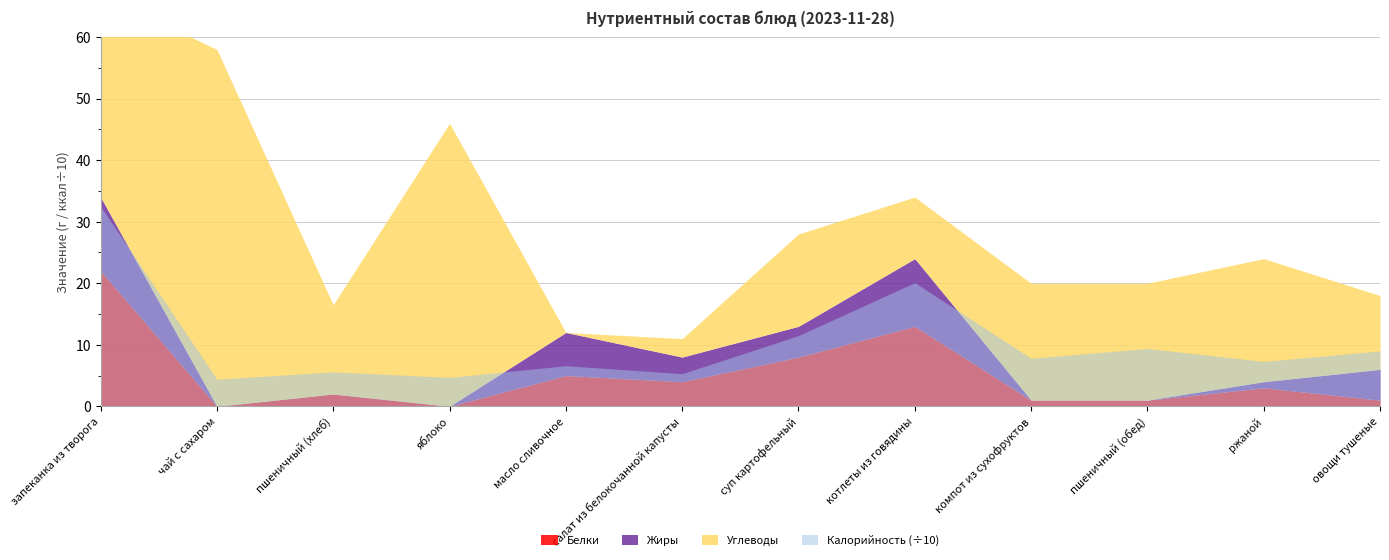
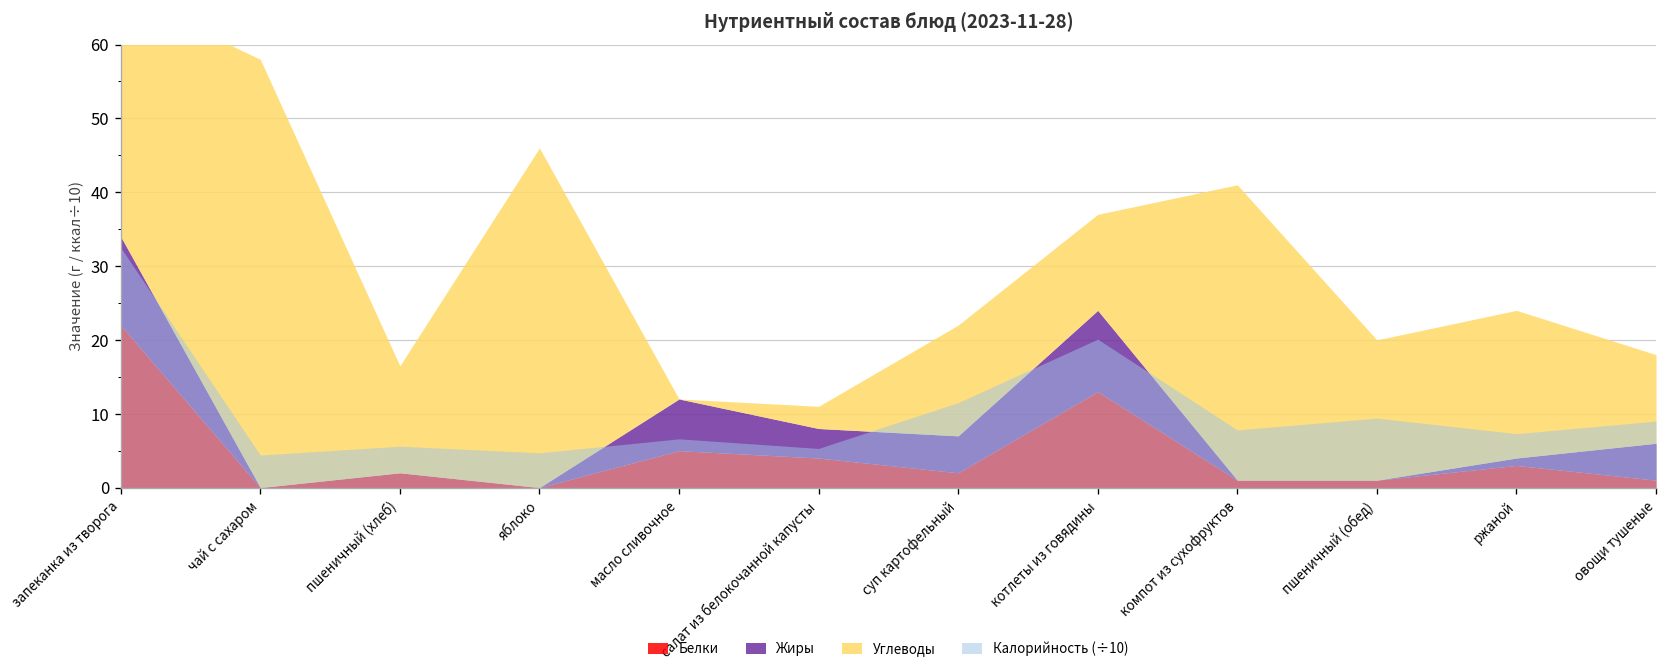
Белки, суп картофельный: 8 -> 2
Углеводы, котлеты из говядины: 10 -> 13
Углеводы, компот из сухофруктов: 19 -> 40
